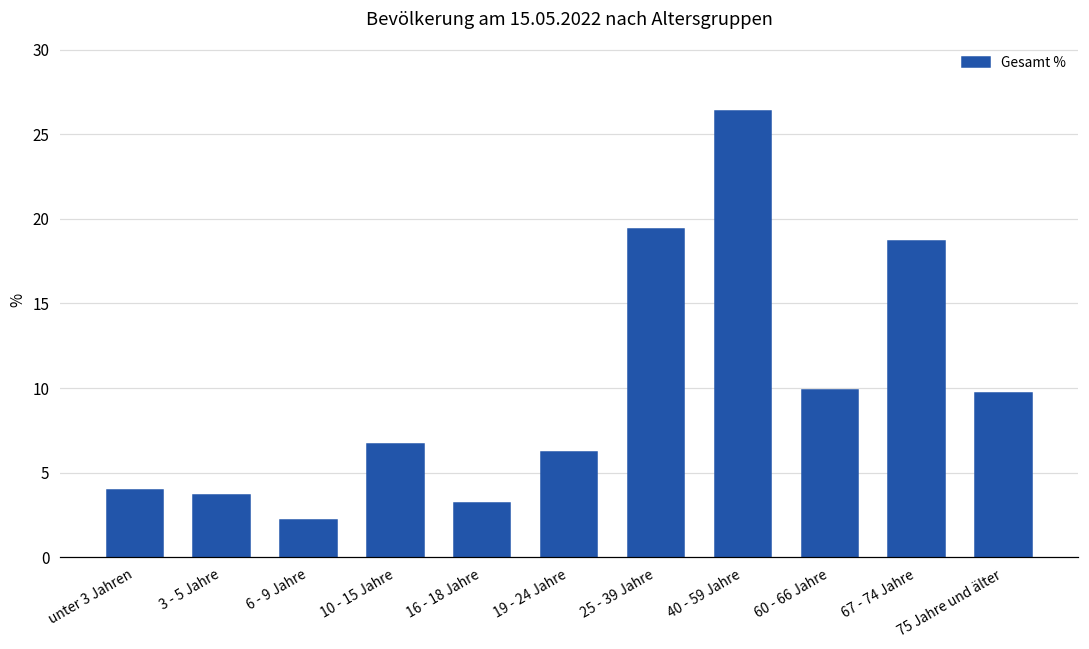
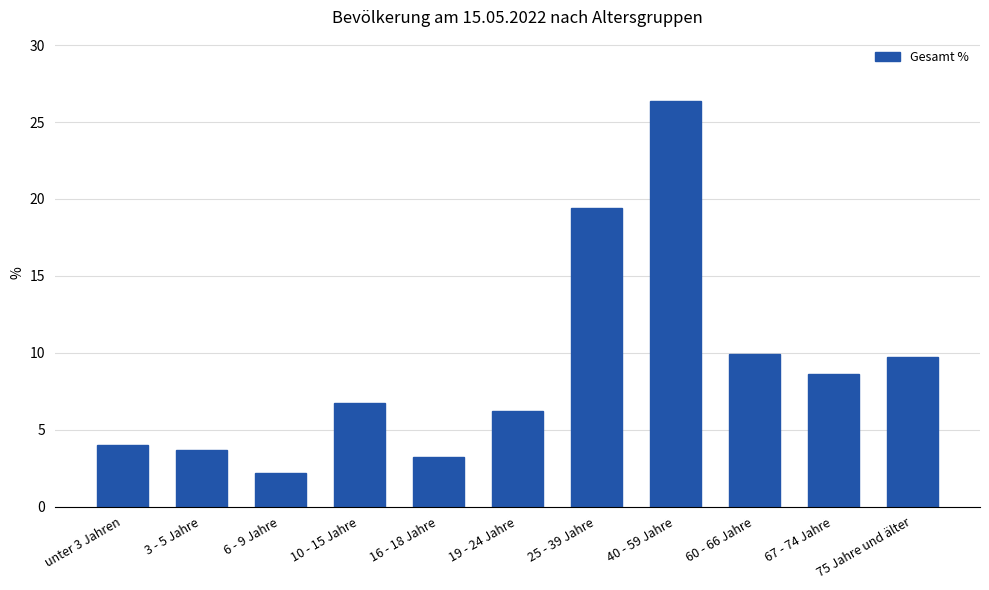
67 - 74 Jahre: 18.7 -> 8.6
